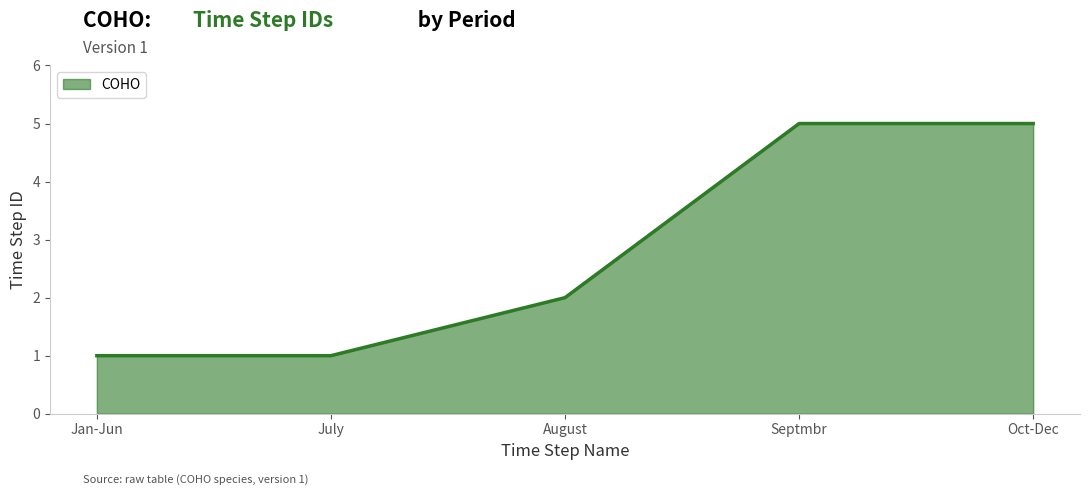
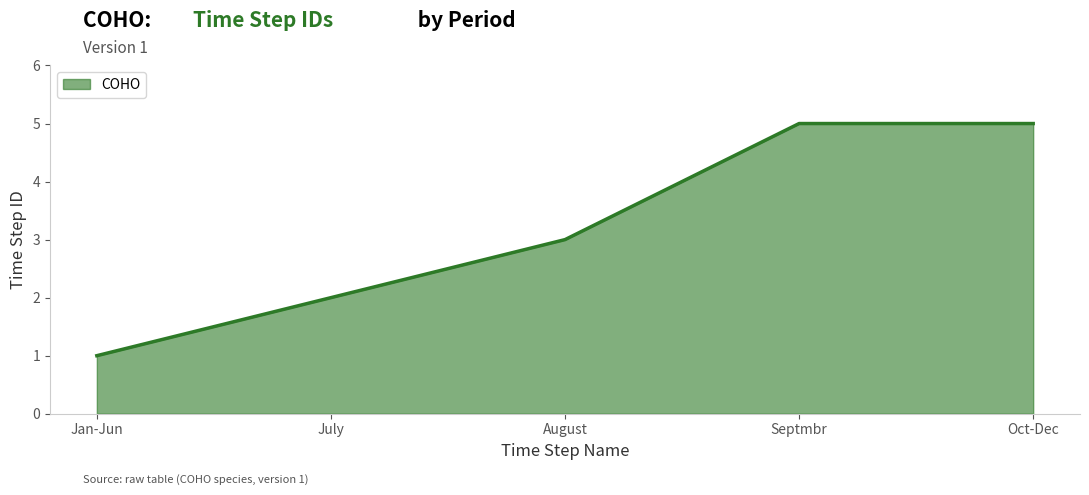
July: 1 -> 2
August: 2 -> 3
